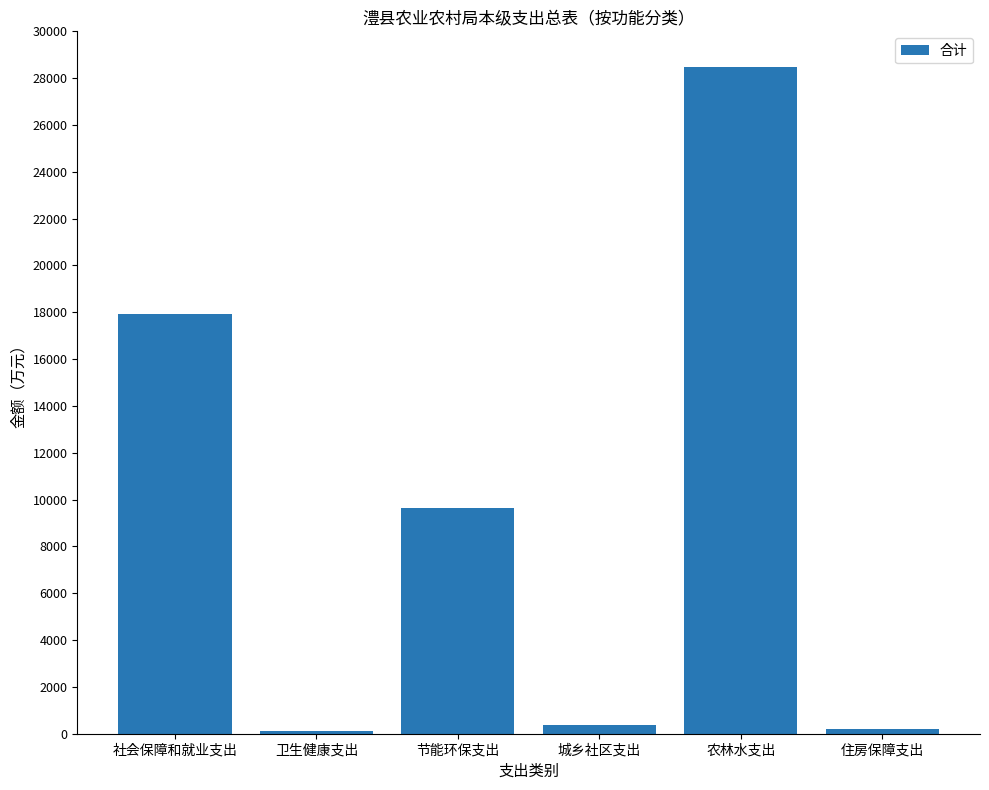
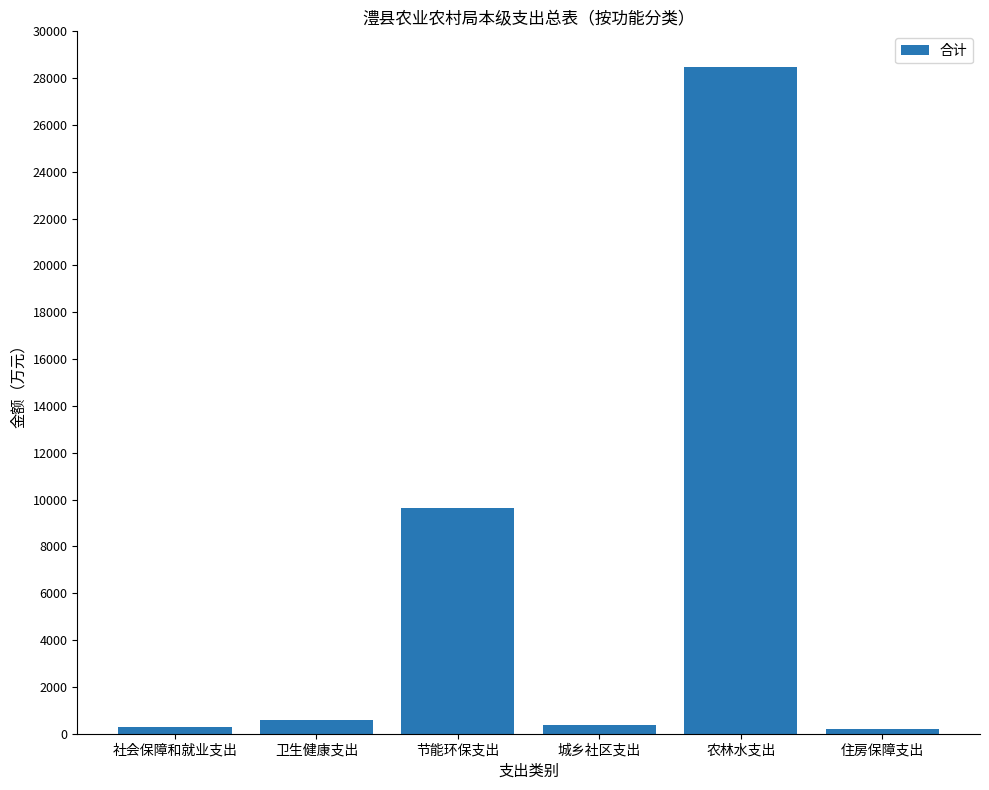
社会保障和就业支出: 17900 -> 300
卫生健康支出: 100 -> 600
